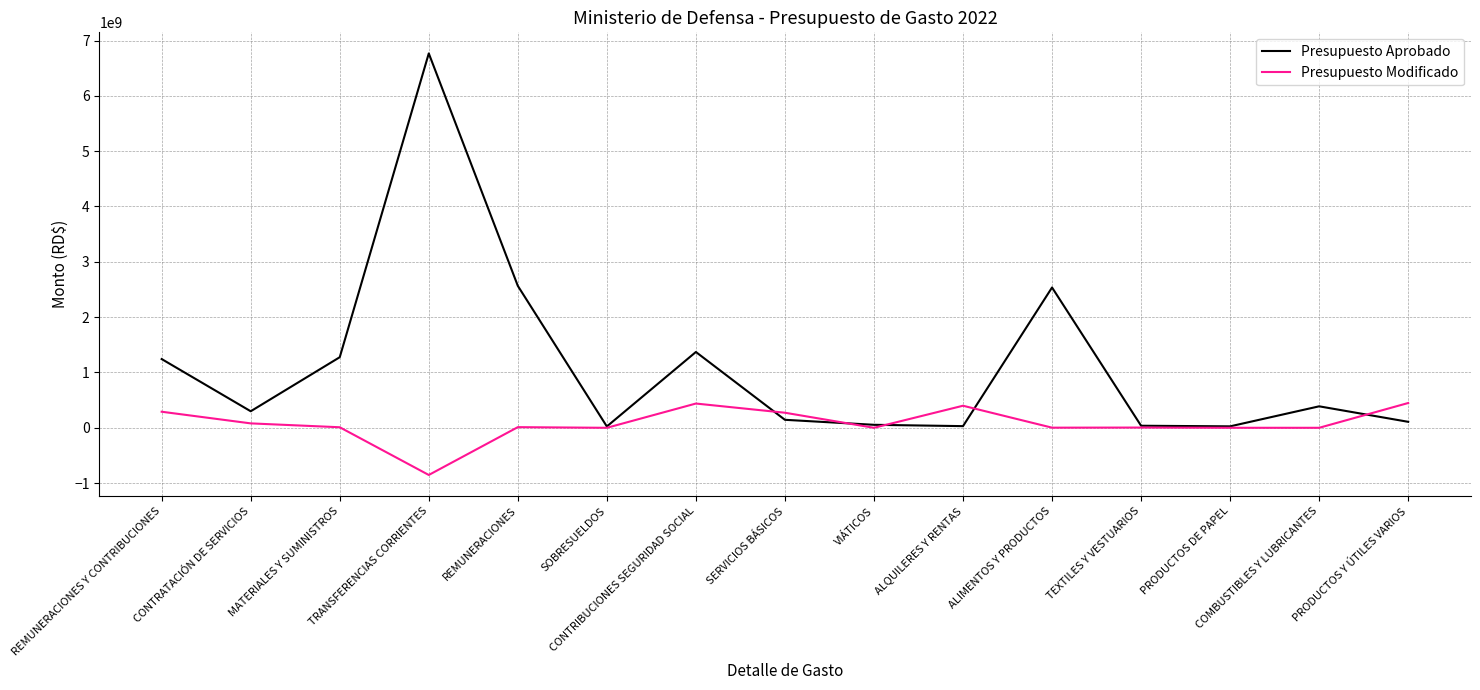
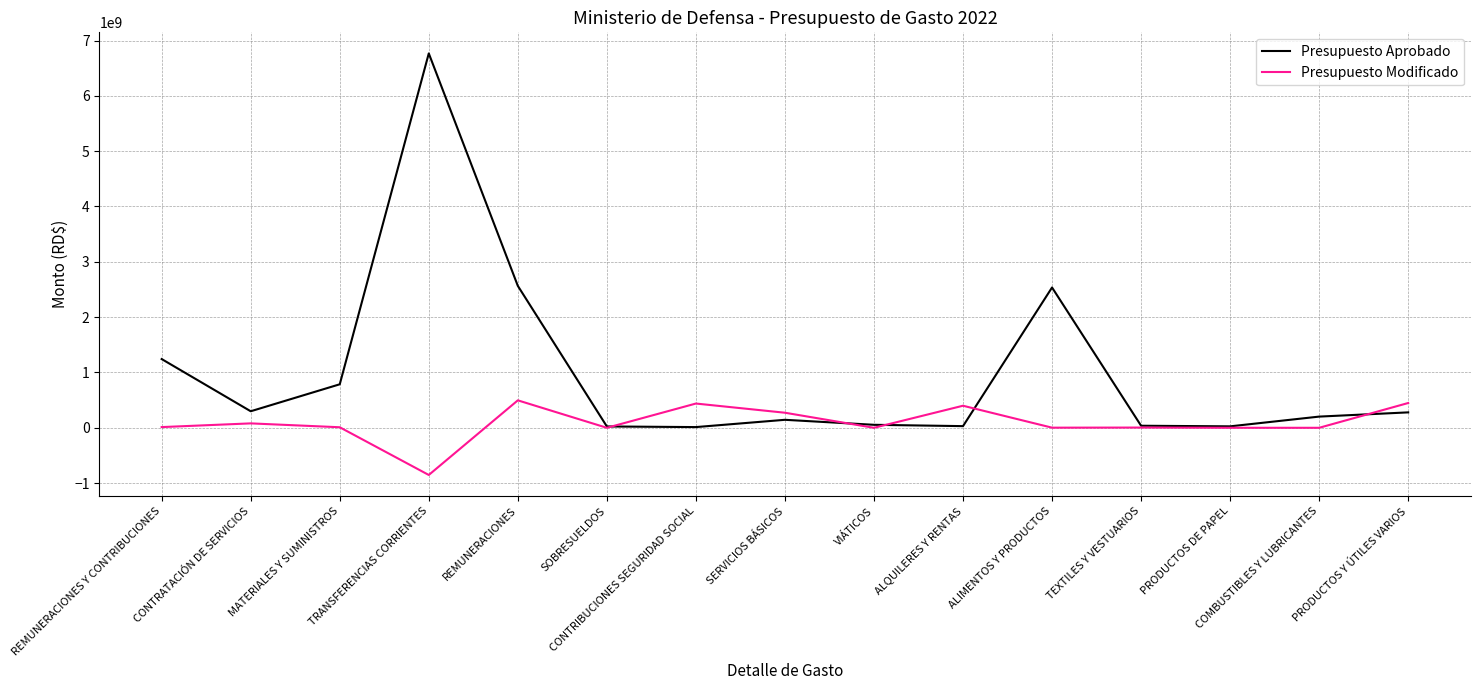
Presupuesto Modificado, REMUNERACIONES Y CONTRIBUCIONES: 300000000 -> 0
Presupuesto Aprobado, MATERIALES Y SUMINISTROS: 1300000000 -> 800000000
Presupuesto Modificado, REMUNERACIONES: 0 -> 500000000
Presupuesto Aprobado, CONTRIBUCIONES SEGURIDAD SOCIAL: 1400000000 -> 0
Presupuesto Aprobado, COMBUSTIBLES Y LUBRICANTES: 400000000 -> 200000000
Presupuesto Aprobado, PRODUCTOS Y ÚTILES VARIOS: 100000000 -> 300000000
